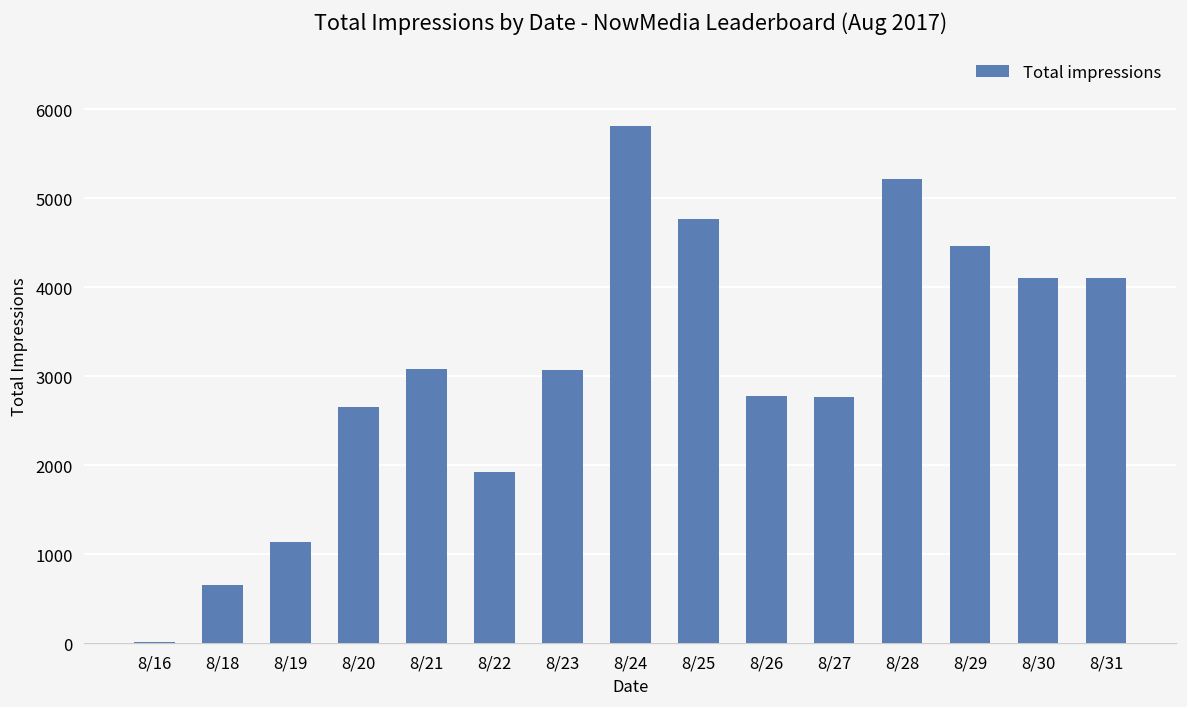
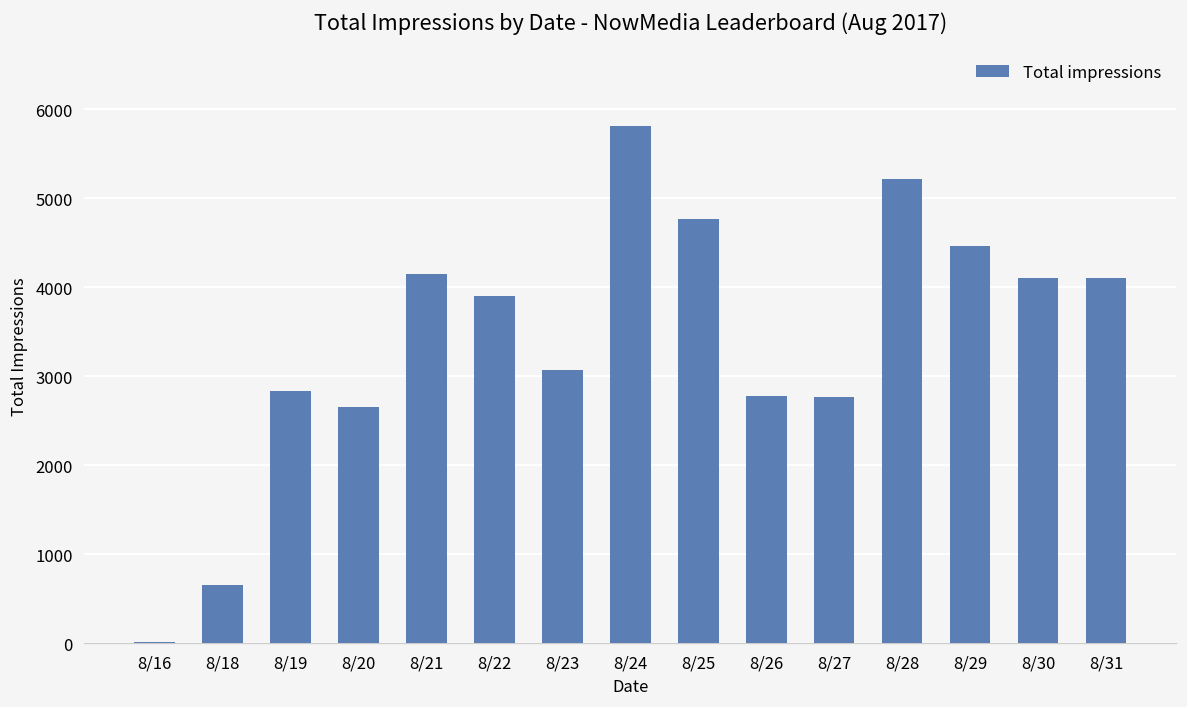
8/19: 1100 -> 2800
8/21: 3100 -> 4100
8/22: 1900 -> 3900
